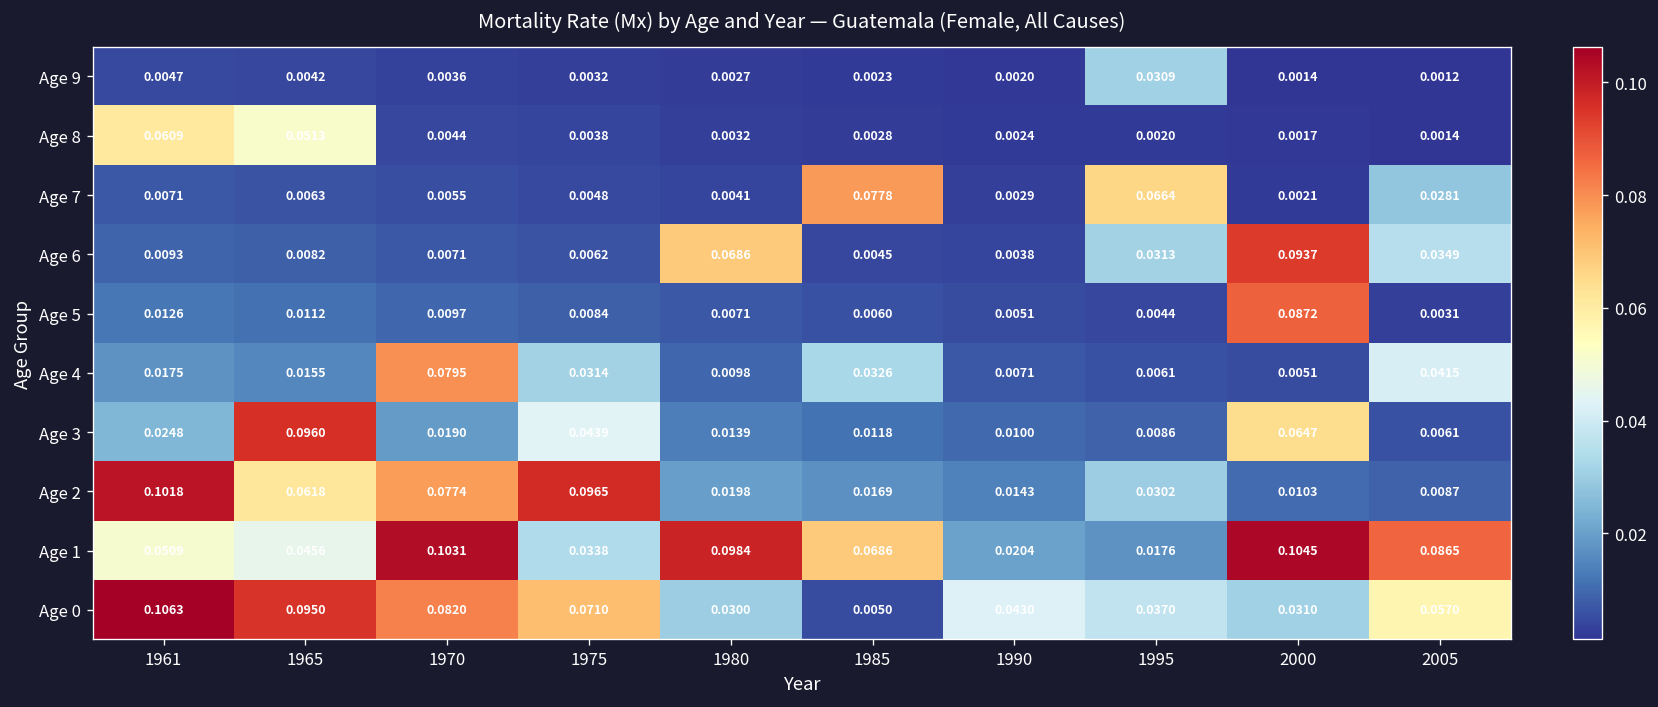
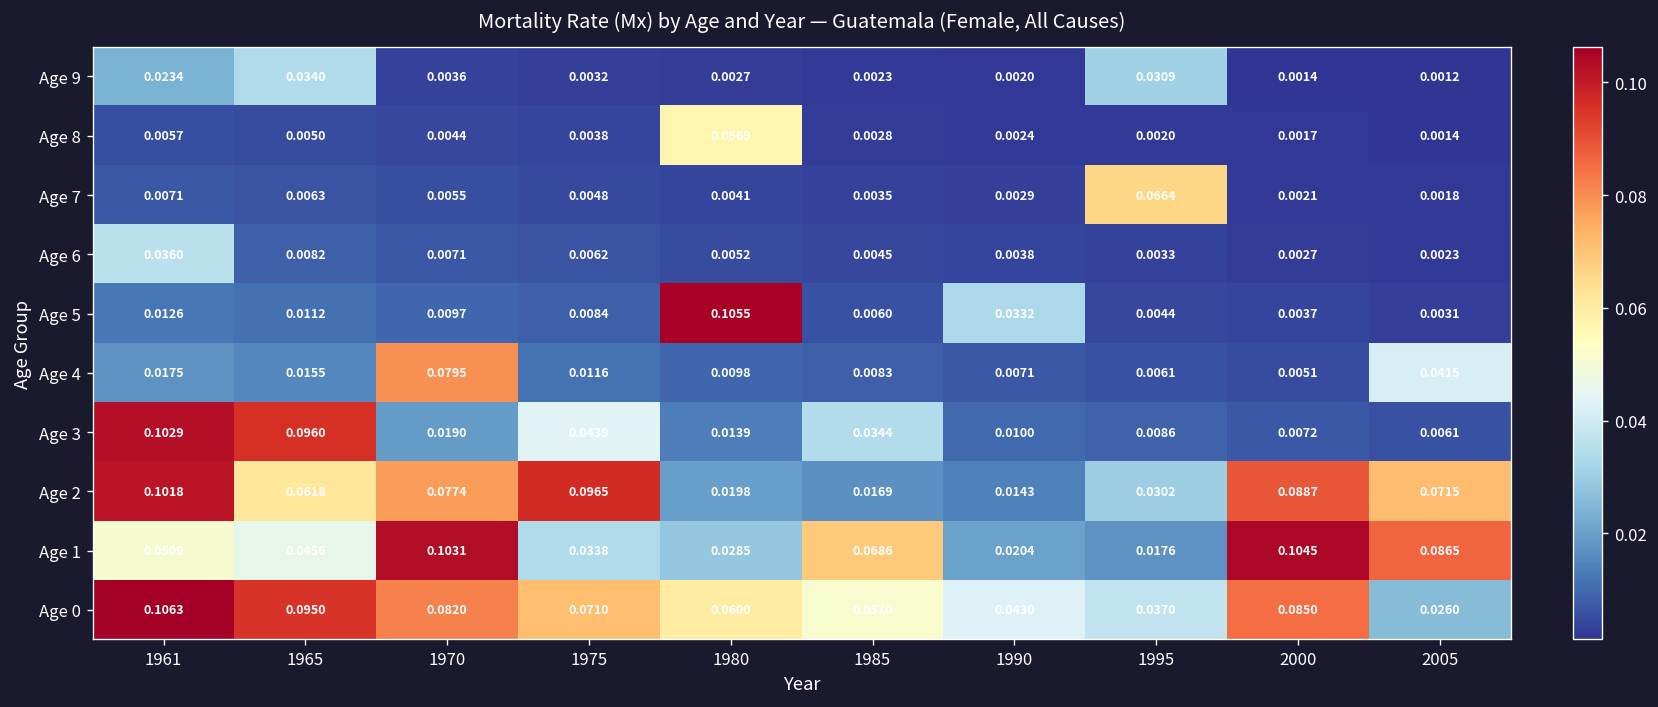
Age 9, 1961: 0.0047 -> 0.0234
Age 9, 1965: 0.0042 -> 0.0340
Age 8, 1961: 0.0609 -> 0.0057
Age 8, 1965: 0.0513 -> 0.0050
Age 8, 1980: 0.0032 -> 0.0569
Age 7, 1985: 0.0778 -> 0.0035
Age 7, 2005: 0.0281 -> 0.0018
Age 6, 1961: 0.0093 -> 0.0360
Age 6, 1980: 0.0686 -> 0.0052
Age 6, 1995: 0.0313 -> 0.0033
Age 6, 2000: 0.0937 -> 0.0027
Age 6, 2005: 0.0349 -> 0.0023
Age 5, 1980: 0.0071 -> 0.1055
Age 5, 1990: 0.0051 -> 0.0332
Age 5, 2000: 0.0872 -> 0.0037
Age 4, 1975: 0.0314 -> 0.0116
Age 4, 1985: 0.0326 -> 0.0083
Age 3, 1961: 0.0248 -> 0.1029
Age 3, 1985: 0.0118 -> 0.0344
Age 3, 2000: 0.0647 -> 0.0072
Age 2, 2000: 0.0103 -> 0.0887
Age 2, 2005: 0.0087 -> 0.0715
Age 1, 1980: 0.0984 -> 0.0285
Age 0, 1980: 0.0300 -> 0.0600
Age 0, 1985: 0.0050 -> 0.0510
Age 0, 2000: 0.0310 -> 0.0850
Age 0, 2005: 0.0570 -> 0.0260
